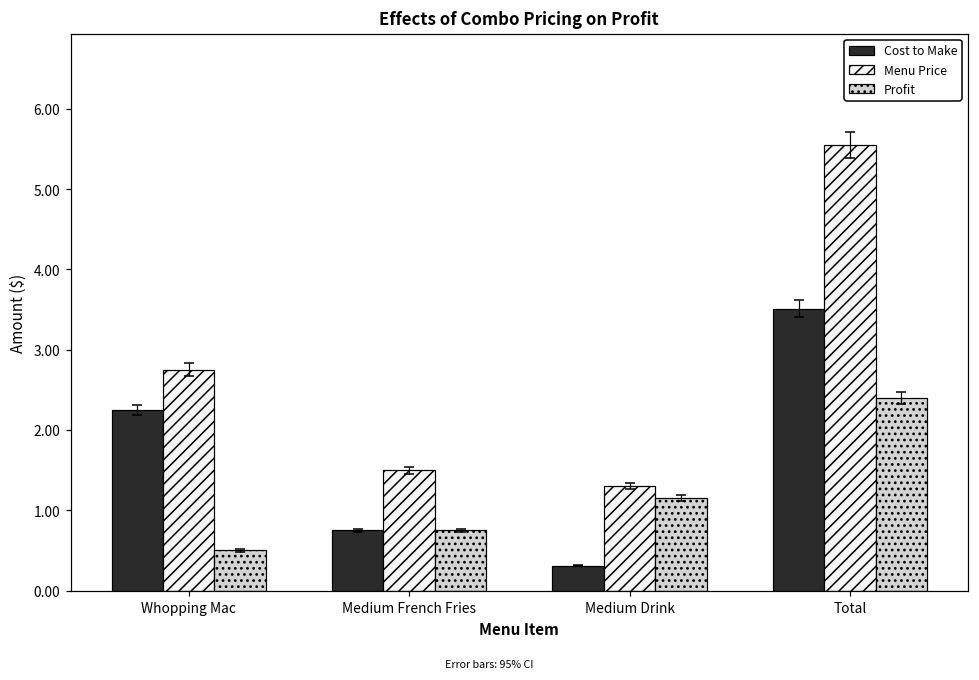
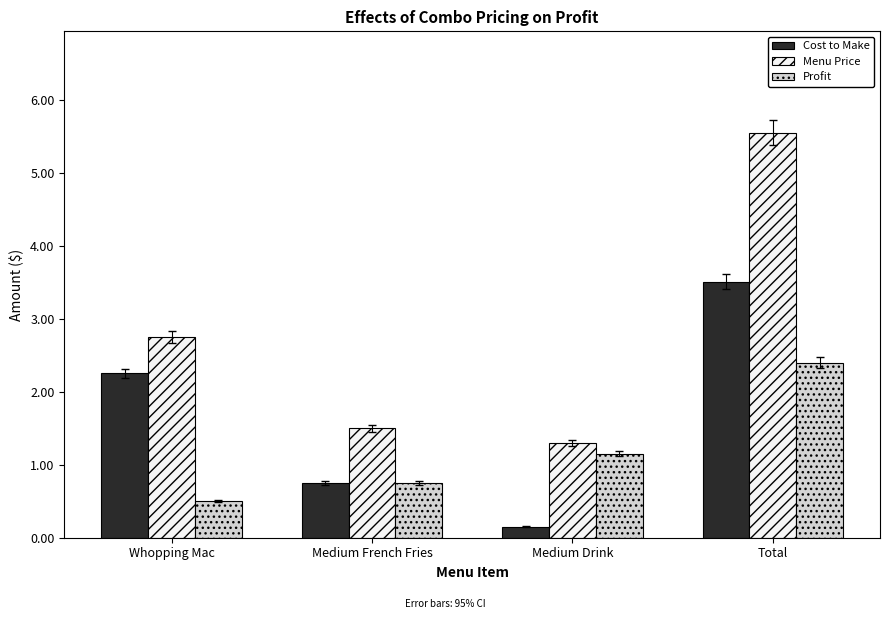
Cost to Make, Medium Drink: 0.3 -> 0.2
